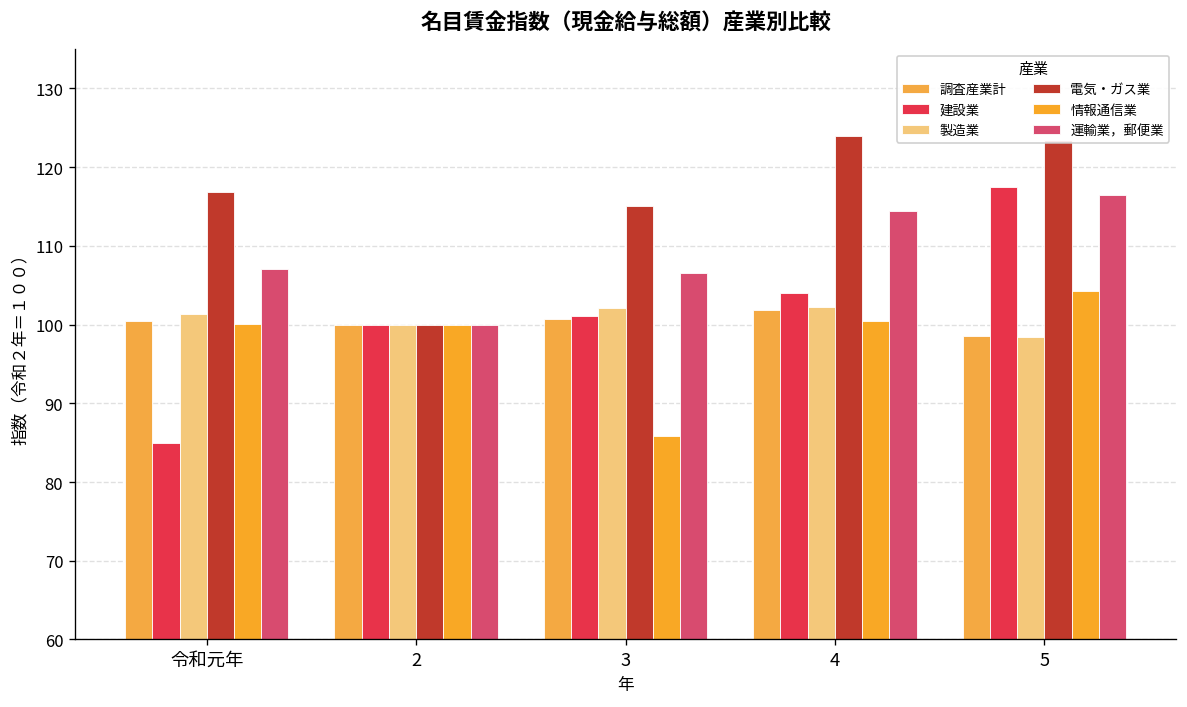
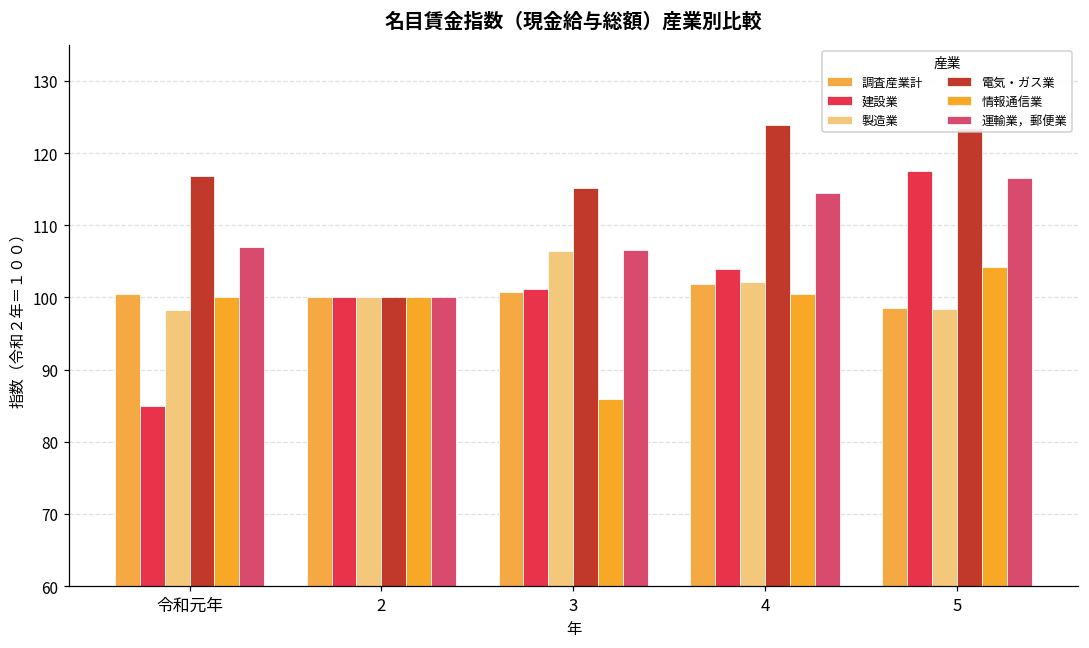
製造業, 令和元年: 101 -> 98
製造業, 3: 102 -> 107
